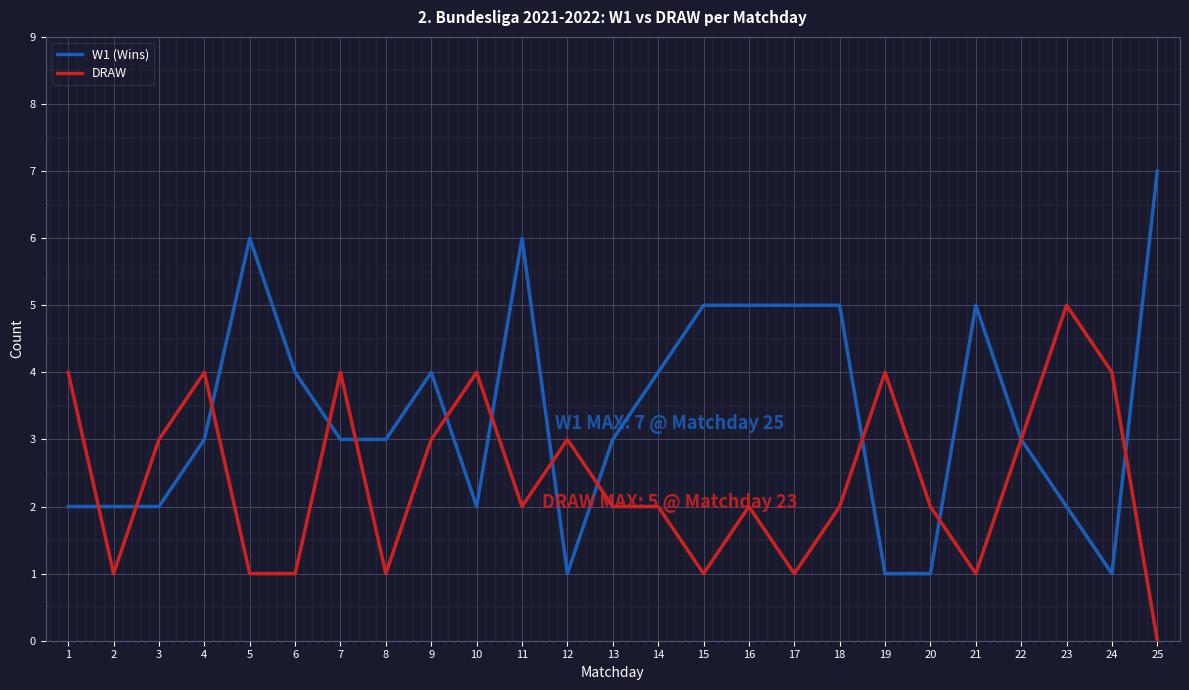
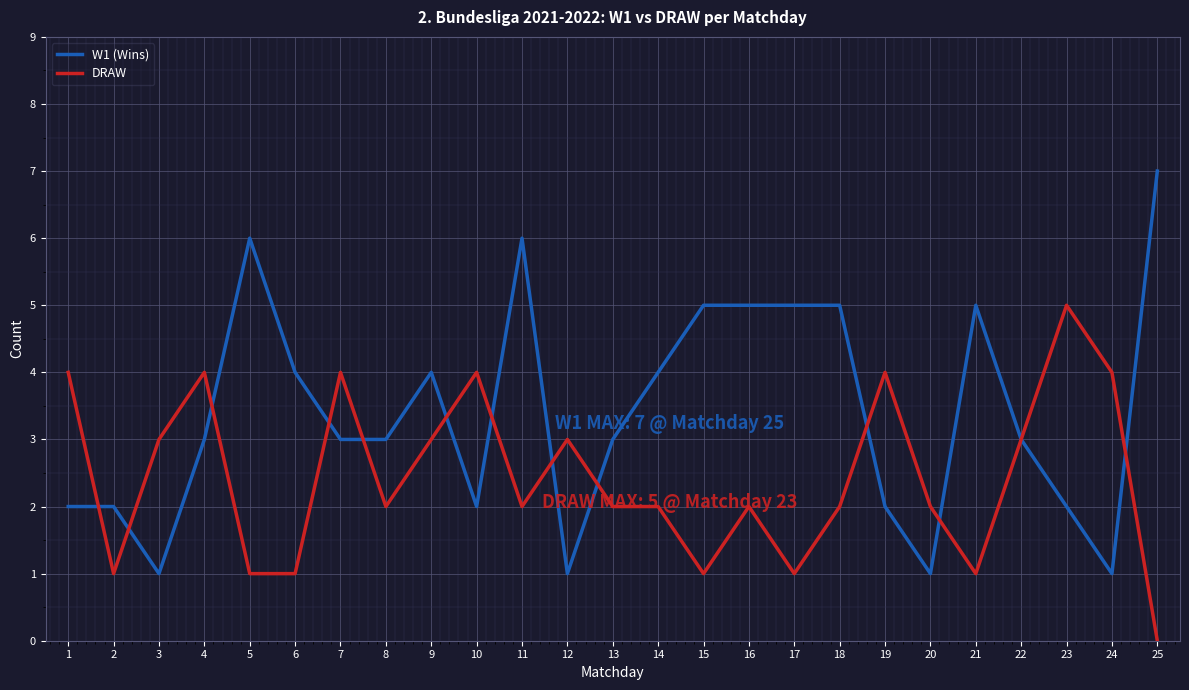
W1 (Wins), 3: 2 -> 1
DRAW, 8: 1 -> 2
W1 (Wins), 19: 1 -> 2
